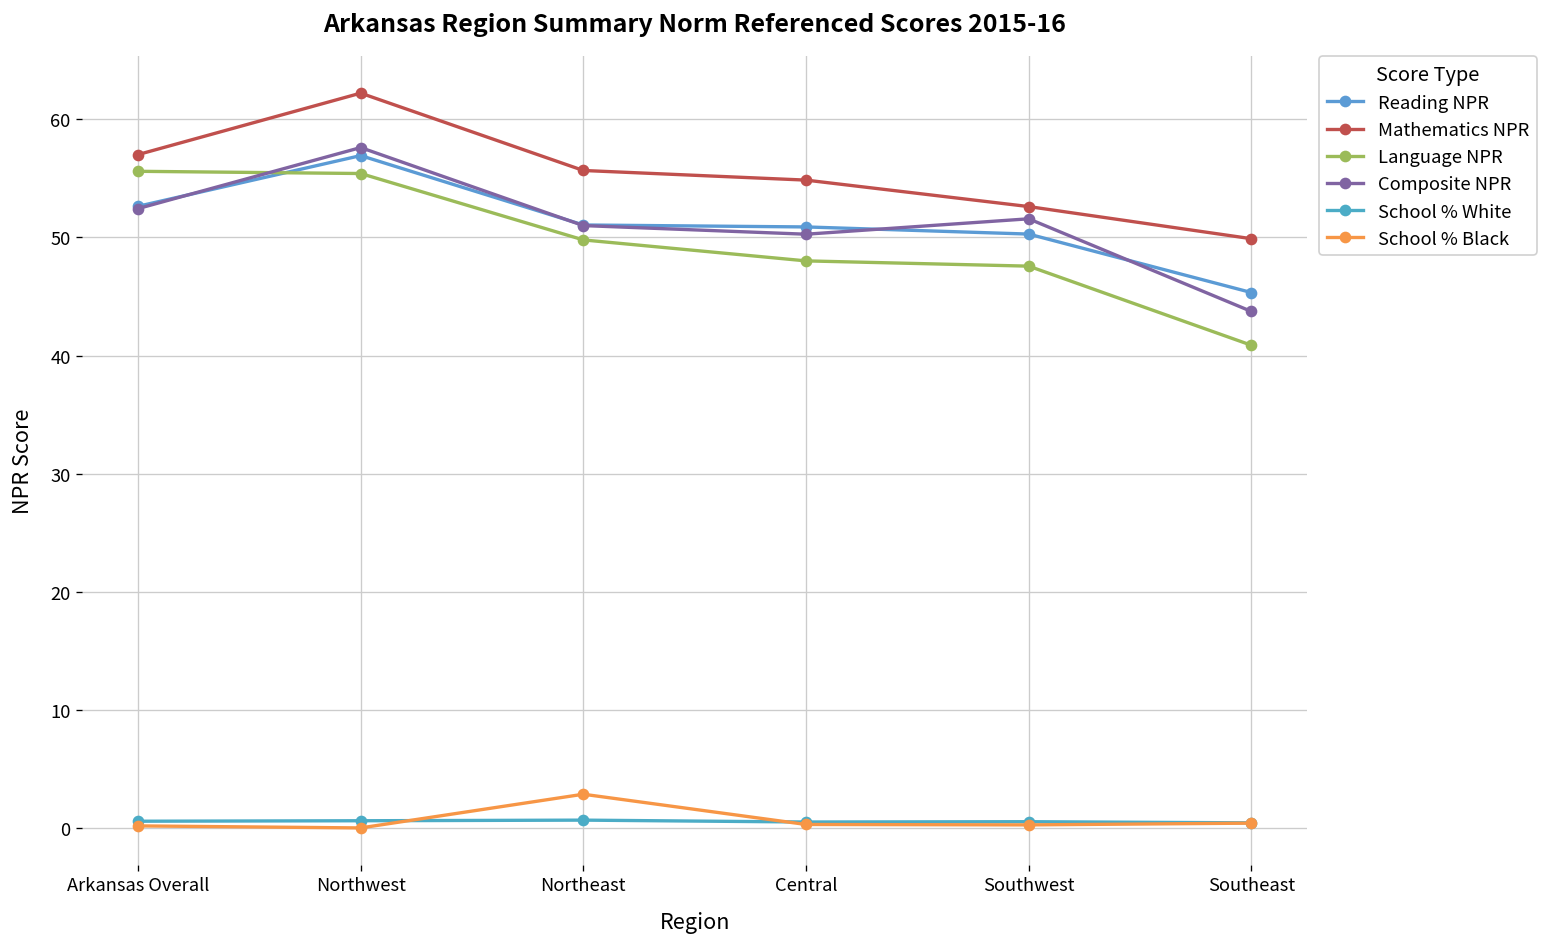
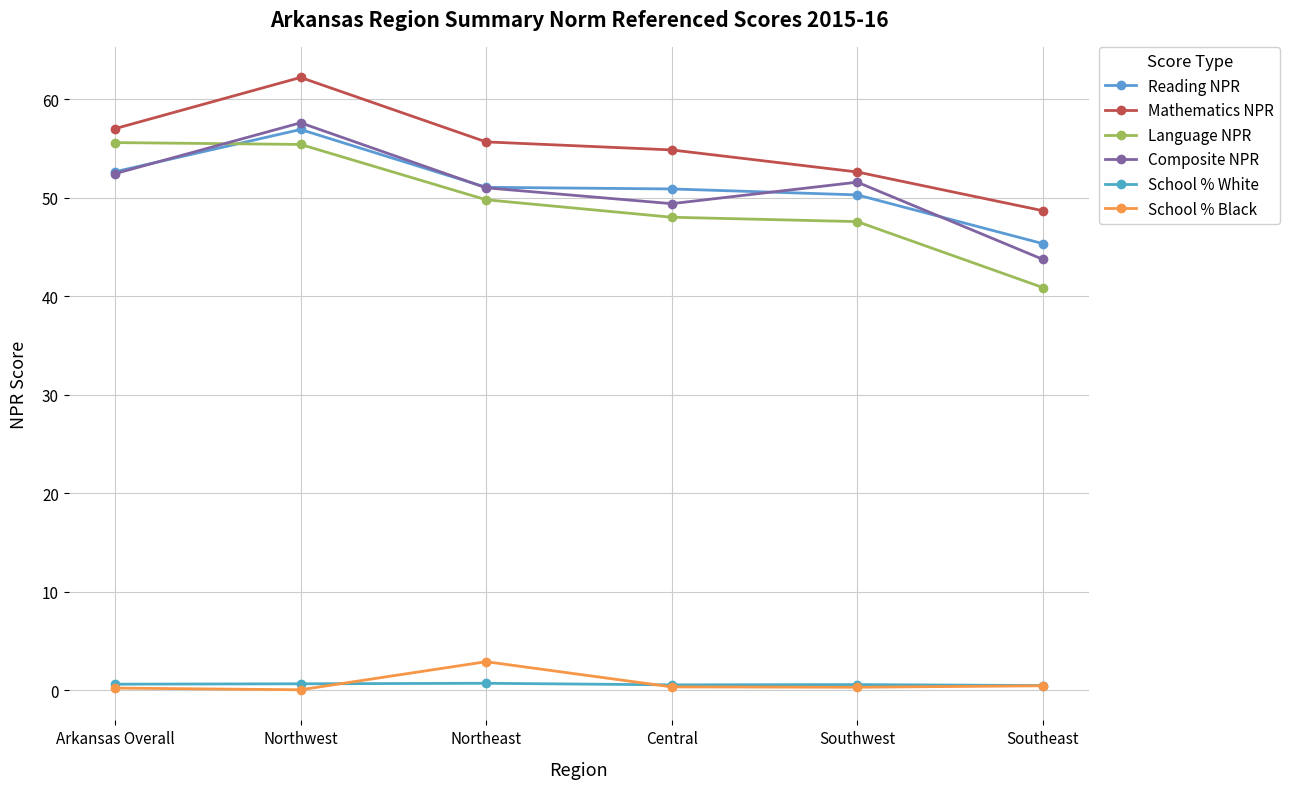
Composite NPR, Central: 50 -> 49
Mathematics NPR, Southeast: 50 -> 49
